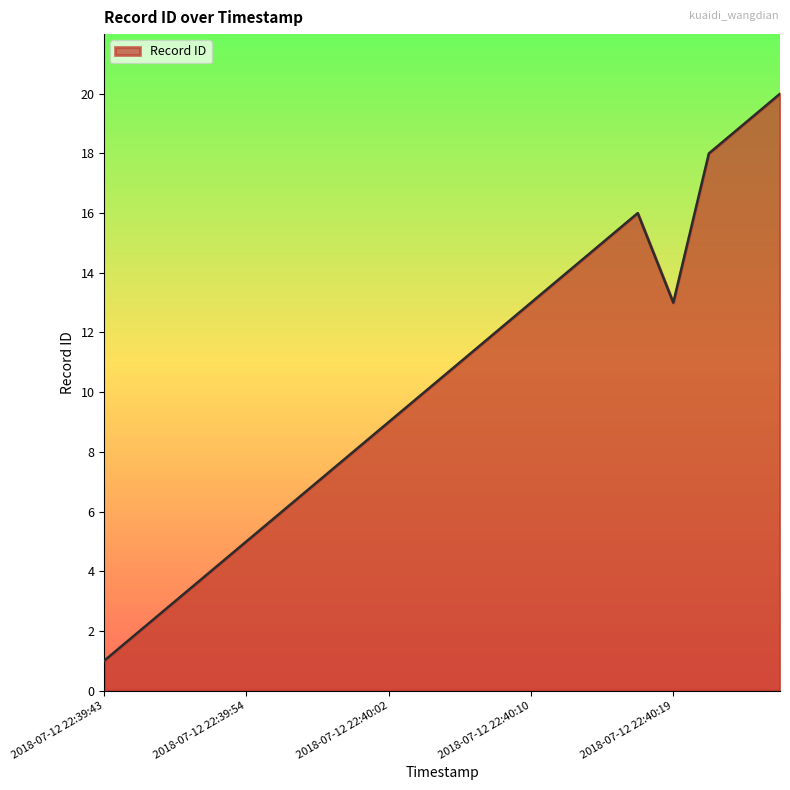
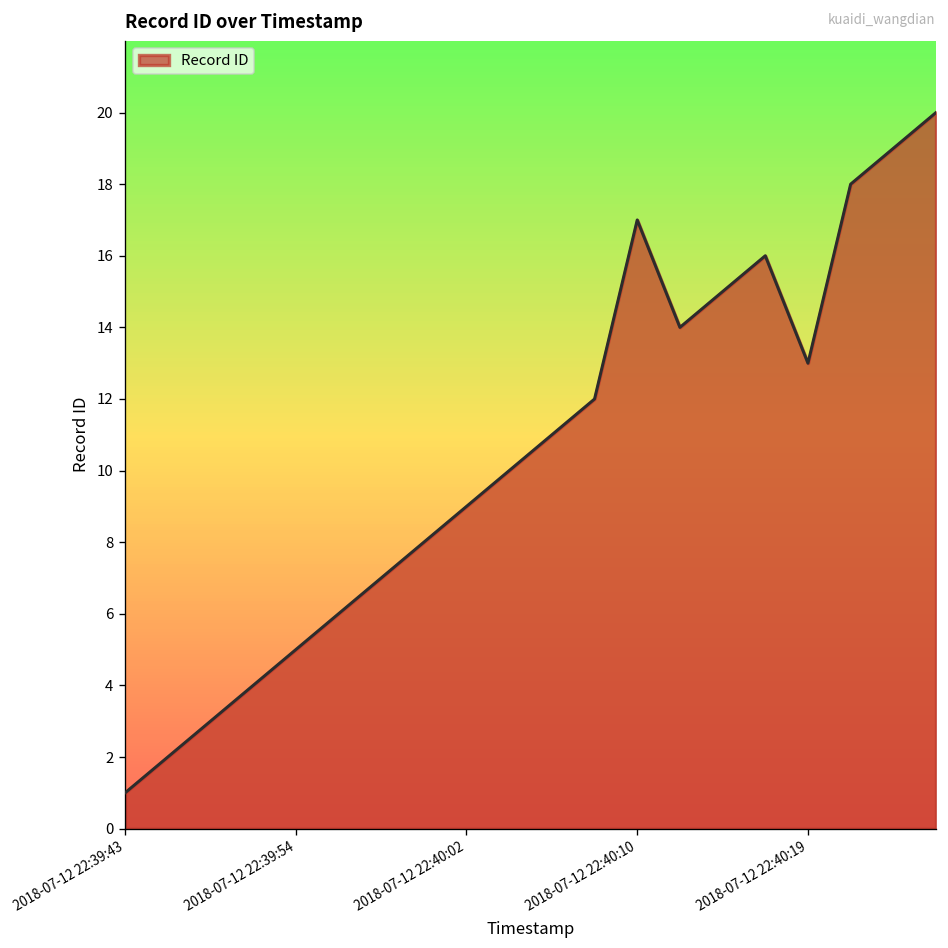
2018-07-12 22:40:10: 13 -> 17
